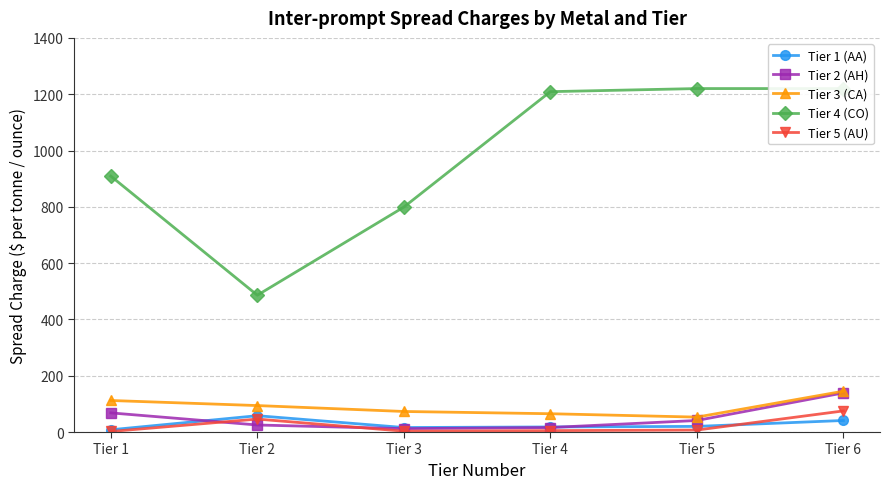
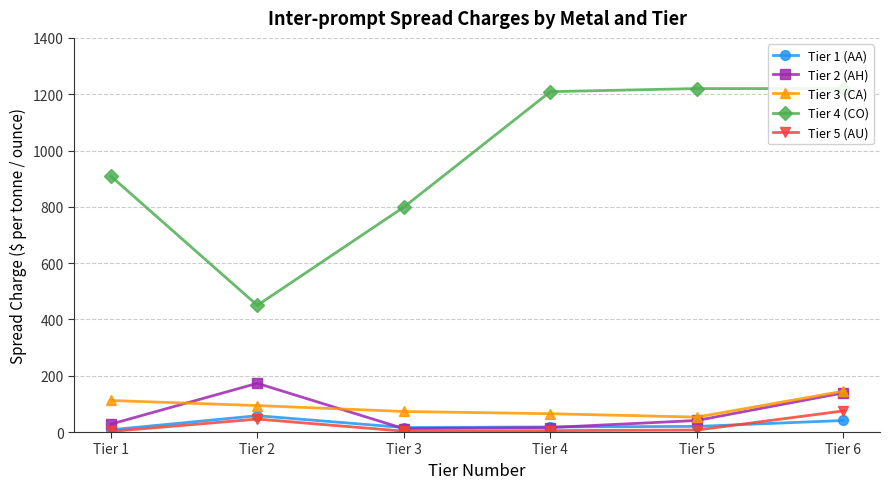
Tier 2 (AH), Tier 1: 70 -> 30
Tier 2 (AH), Tier 2: 30 -> 170
Tier 4 (CO), Tier 2: 490 -> 450
